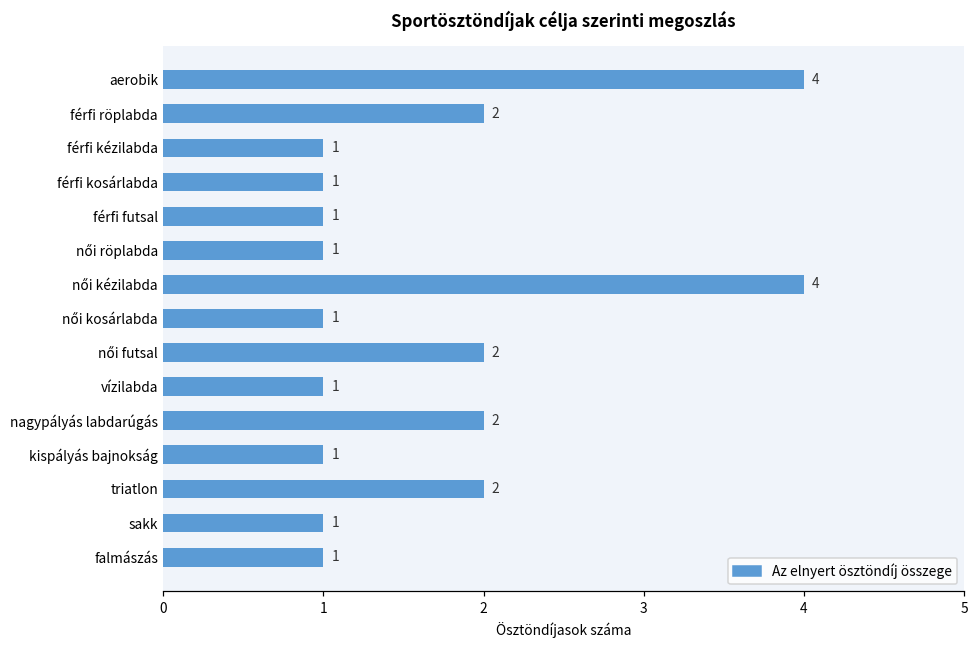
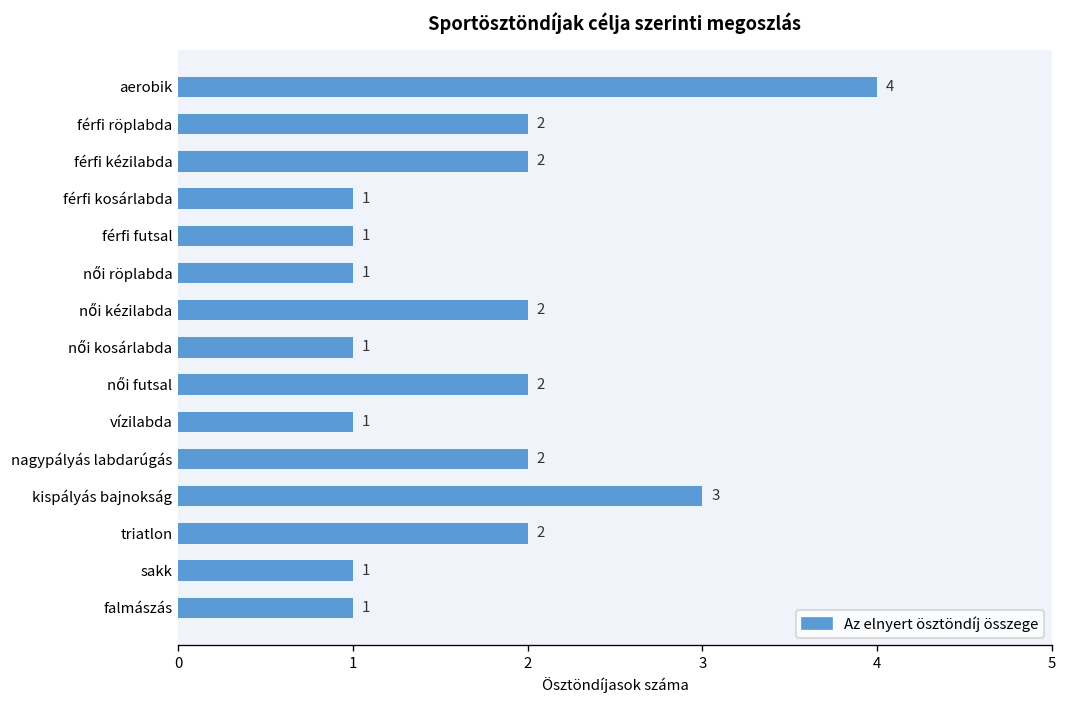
férfi kézilabda: 1 -> 2
női kézilabda: 4 -> 2
kispályás bajnokság: 1 -> 3
